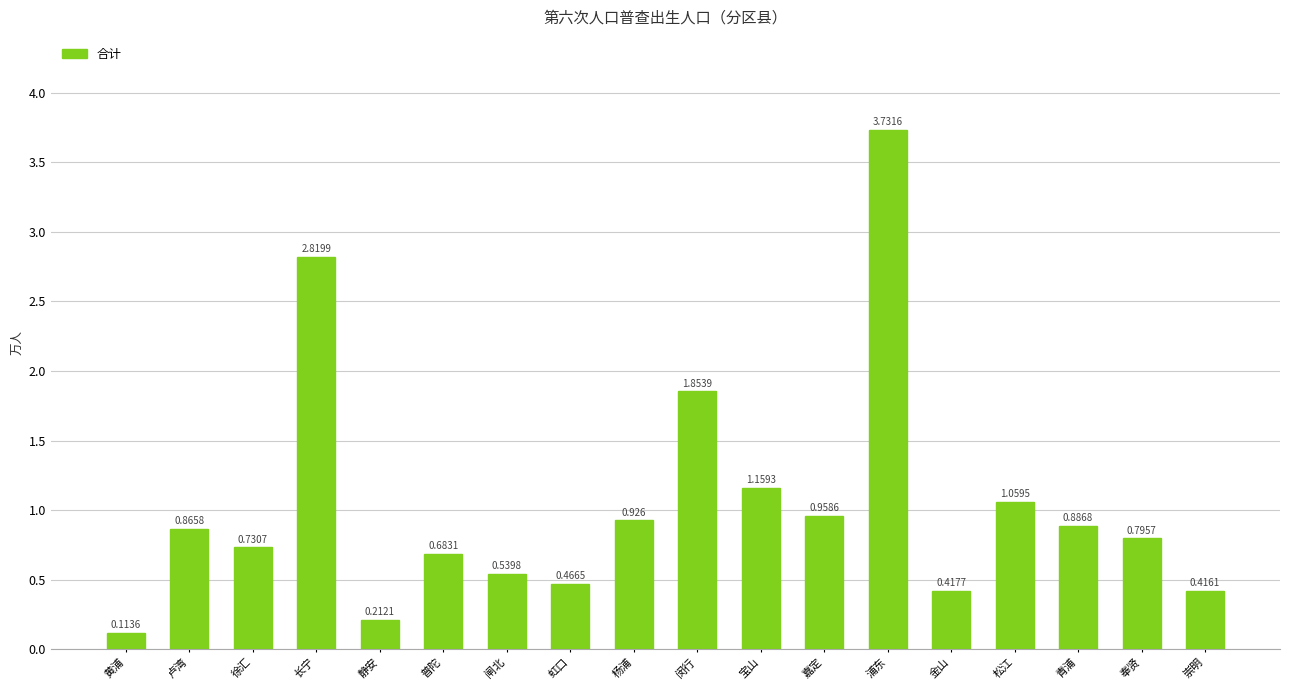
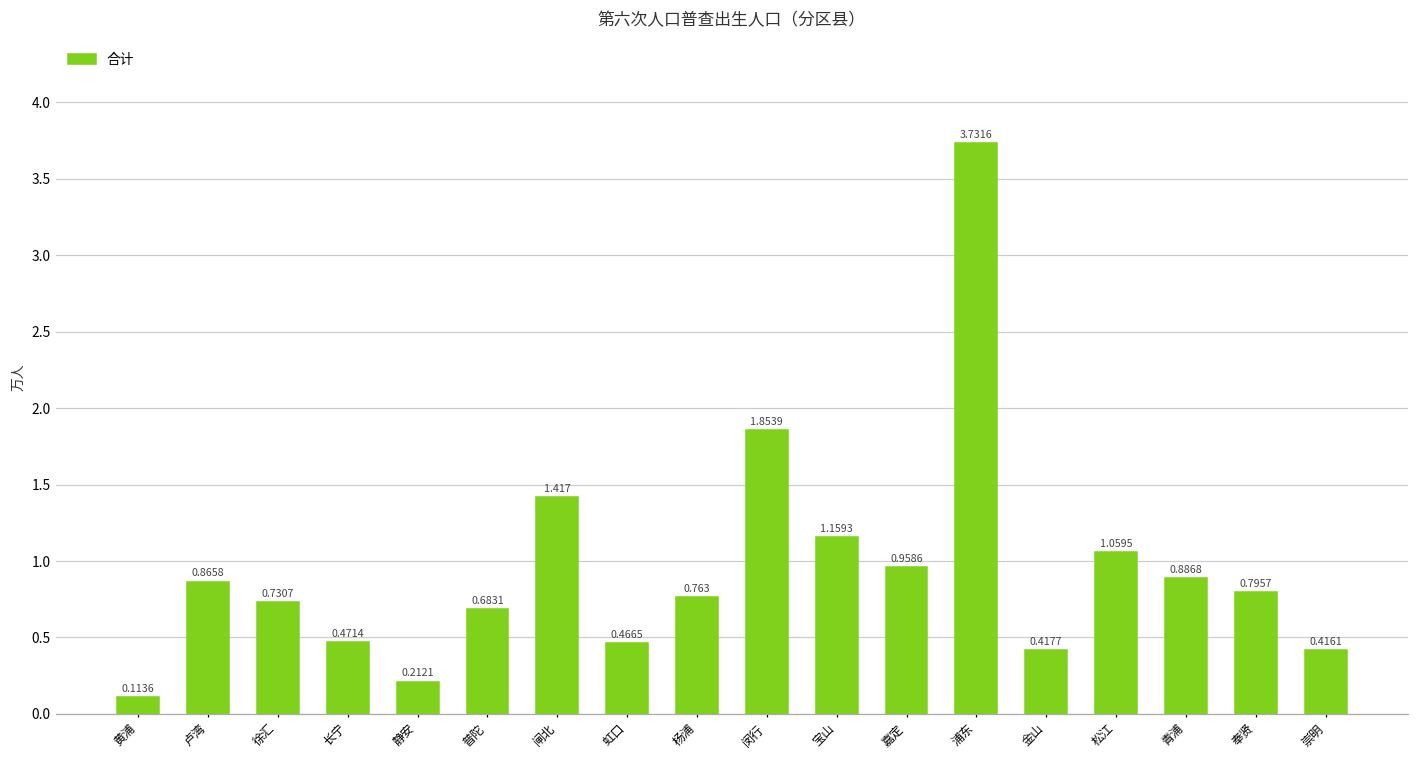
长宁: 2.8199 -> 0.4714
闸北: 0.5398 -> 1.417
杨浦: 0.926 -> 0.763
